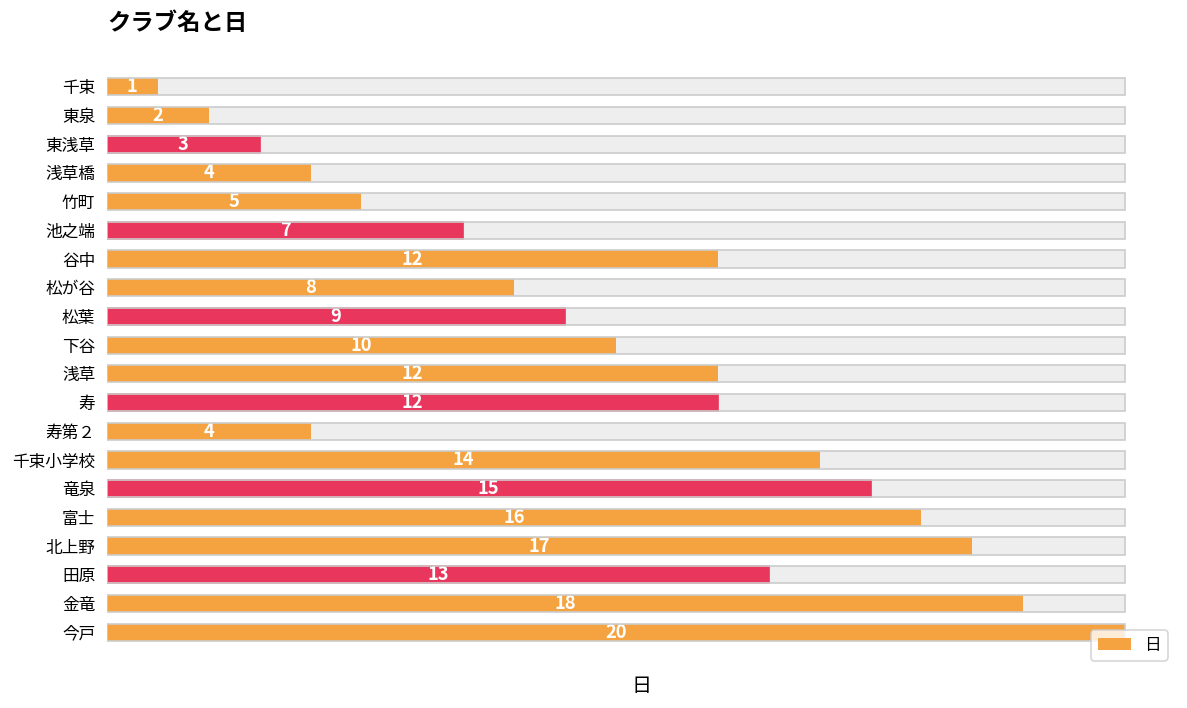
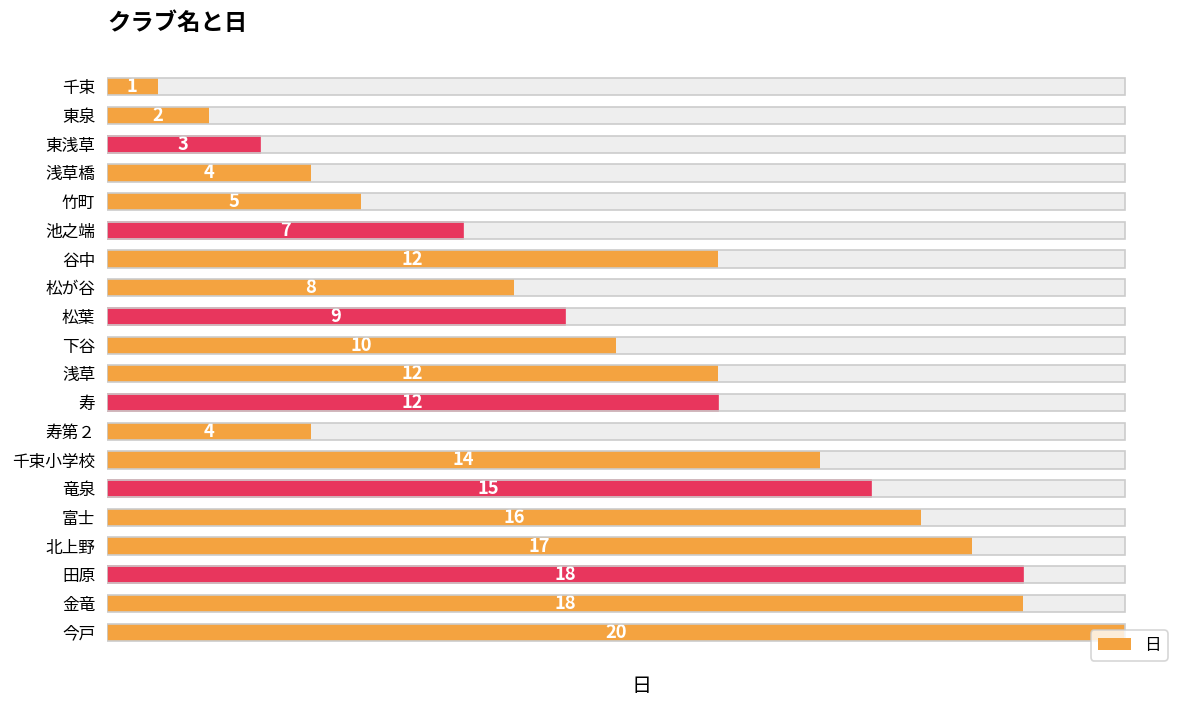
日, 田原: 13 -> 18
